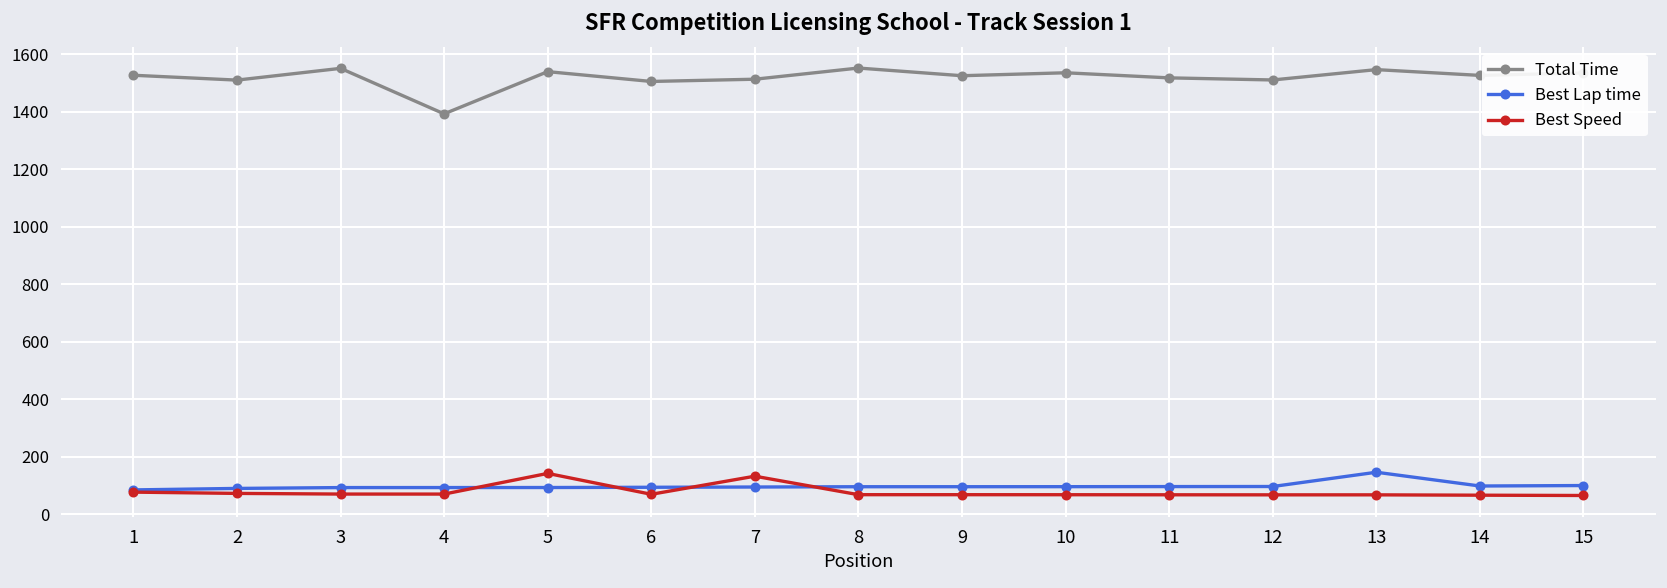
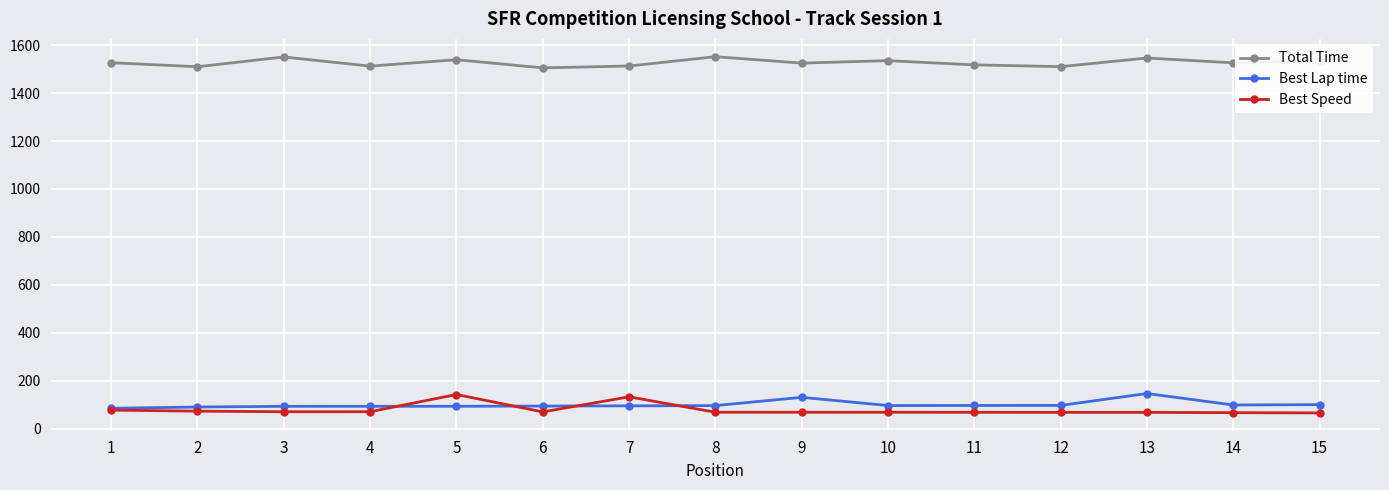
Total Time, 4: 1390 -> 1510
Best Lap time, 9: 100 -> 130
